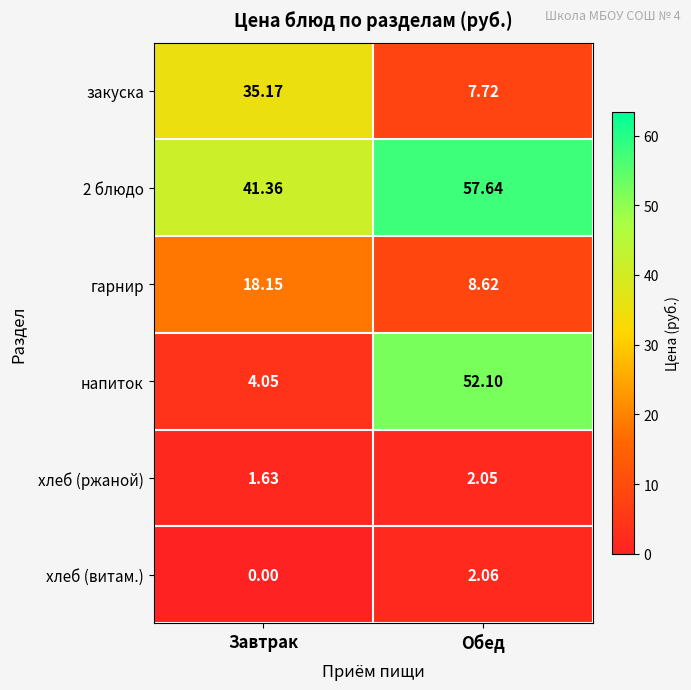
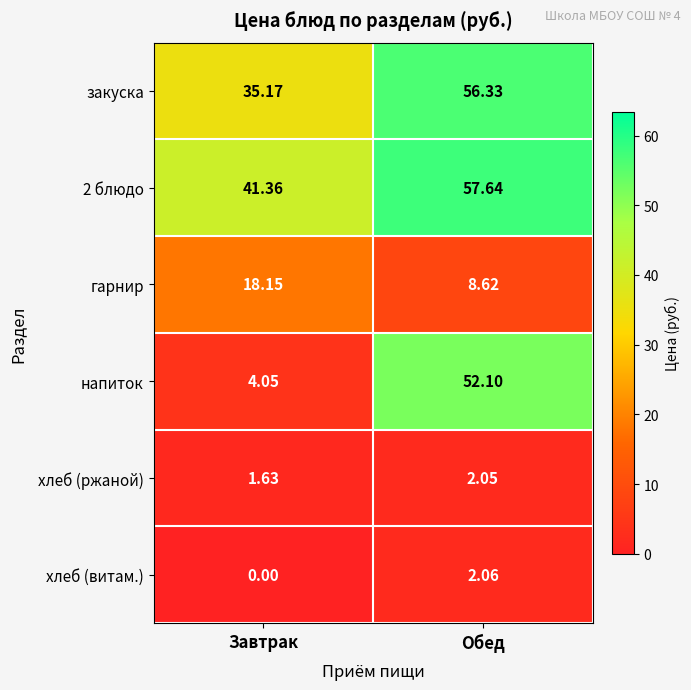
закуска, Обед: 7.72 -> 56.33
